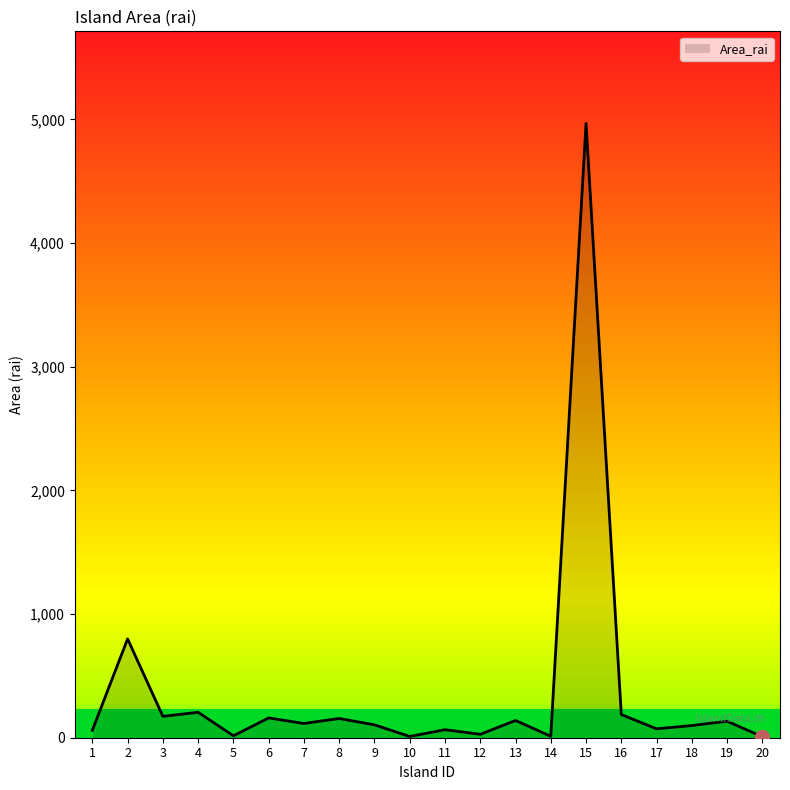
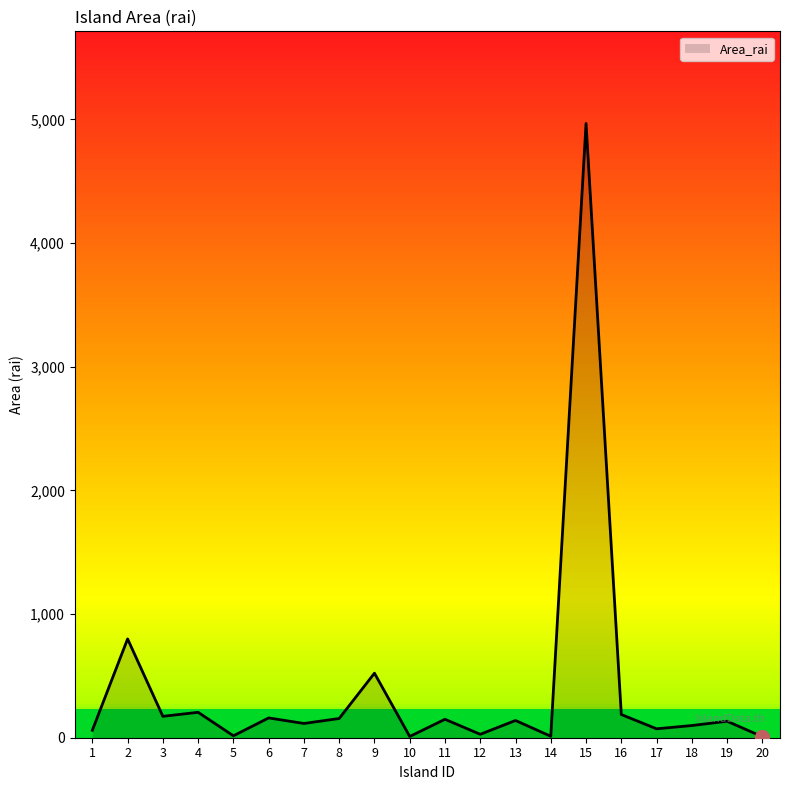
Area_rai, 9: 100 -> 520
Area_rai, 11: 60 -> 150
